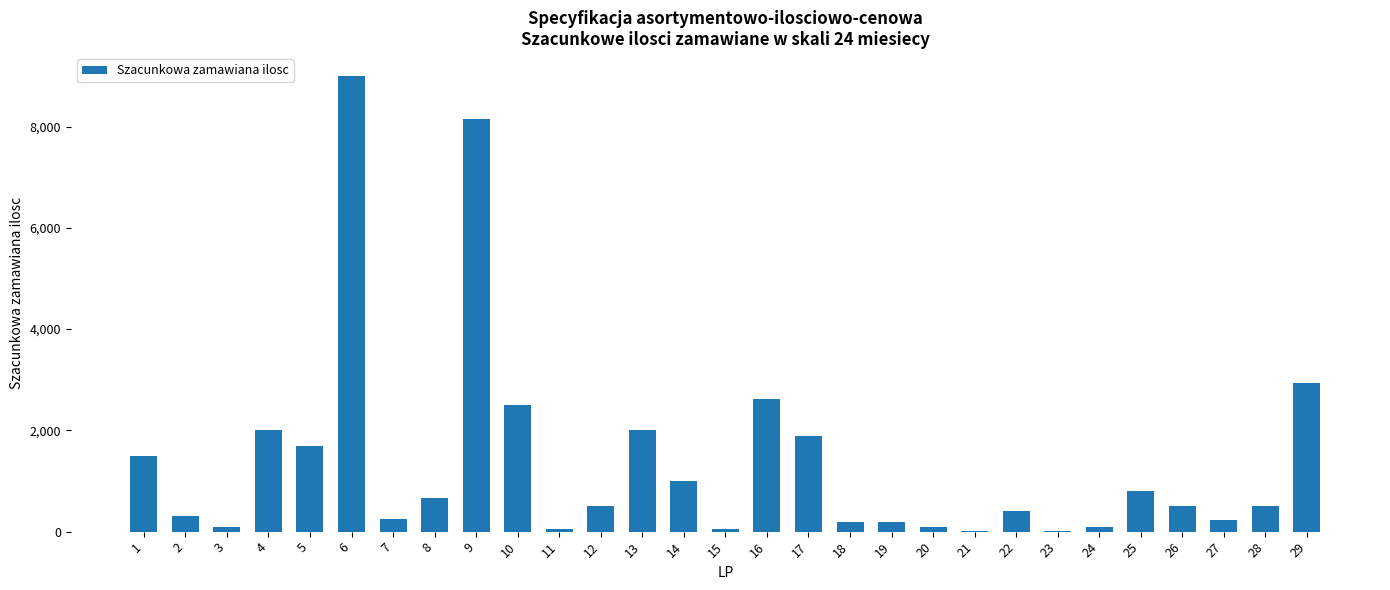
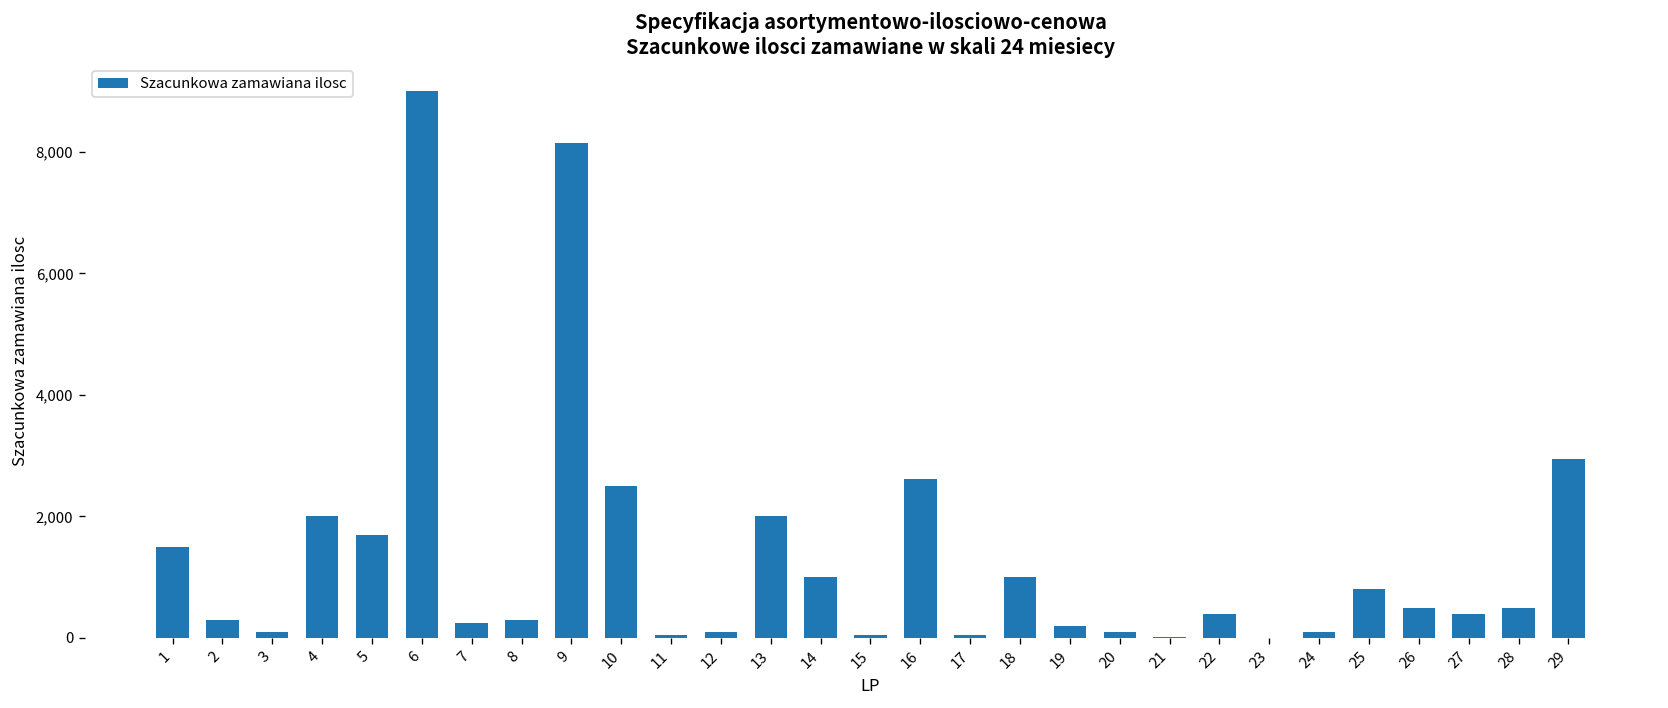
8: 700 -> 300
12: 500 -> 100
17: 1,900 -> 100
18: 200 -> 1,000
27: 200 -> 400
